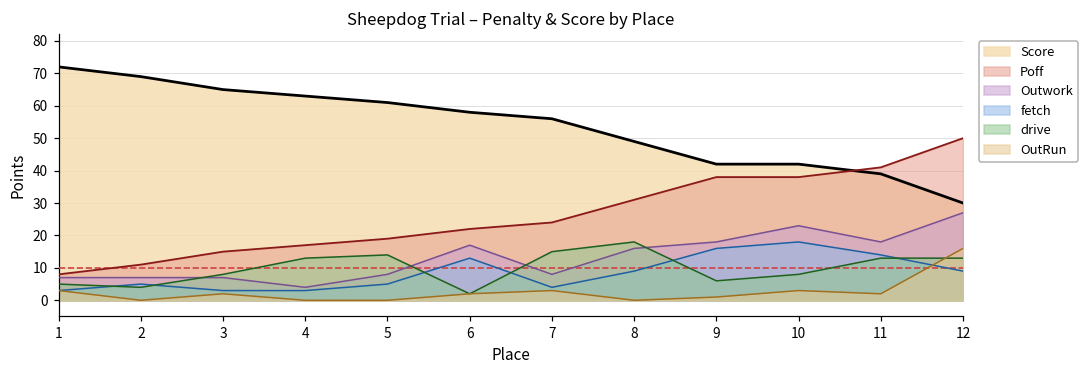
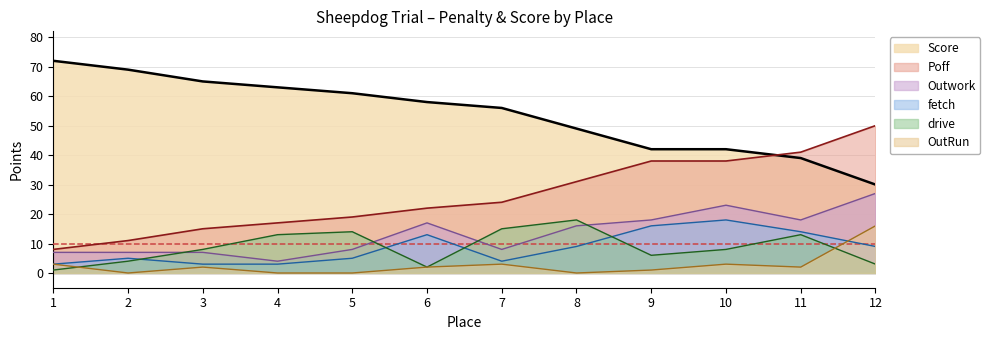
drive, 1: 5 -> 1
drive, 12: 13 -> 3
